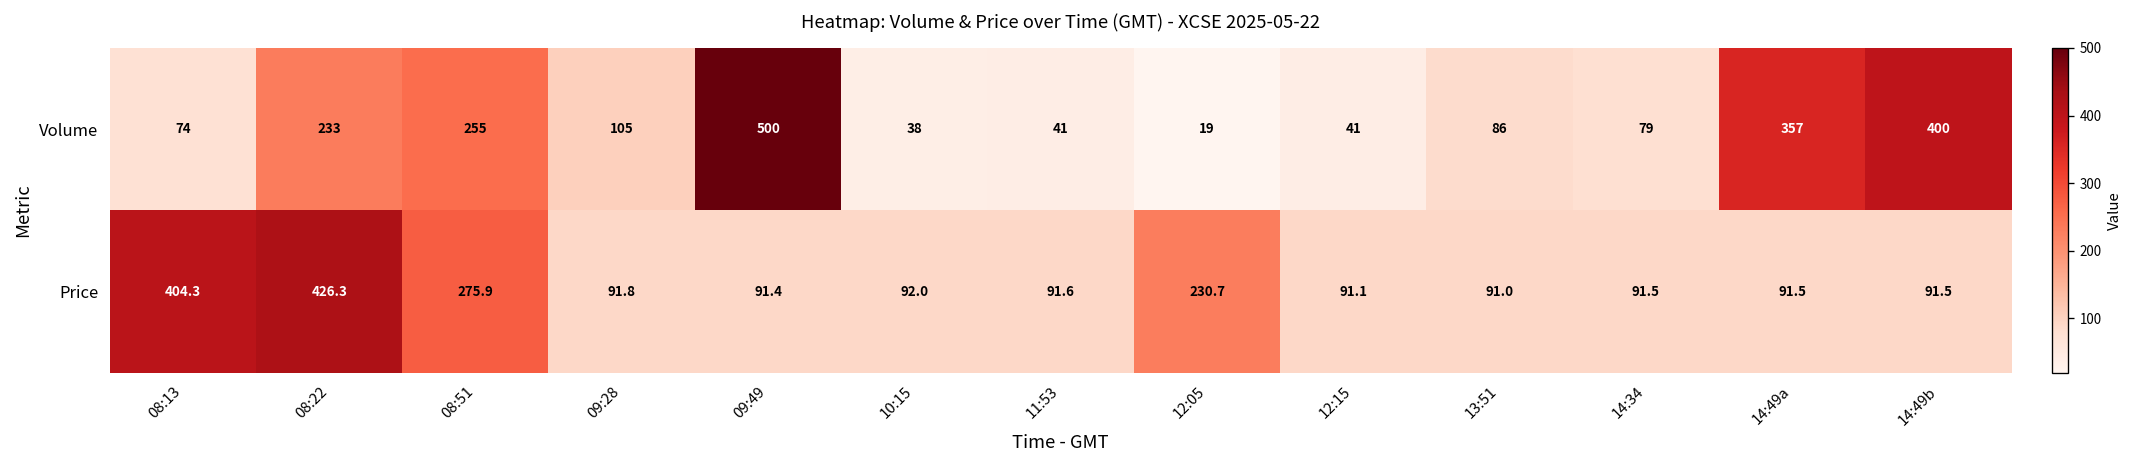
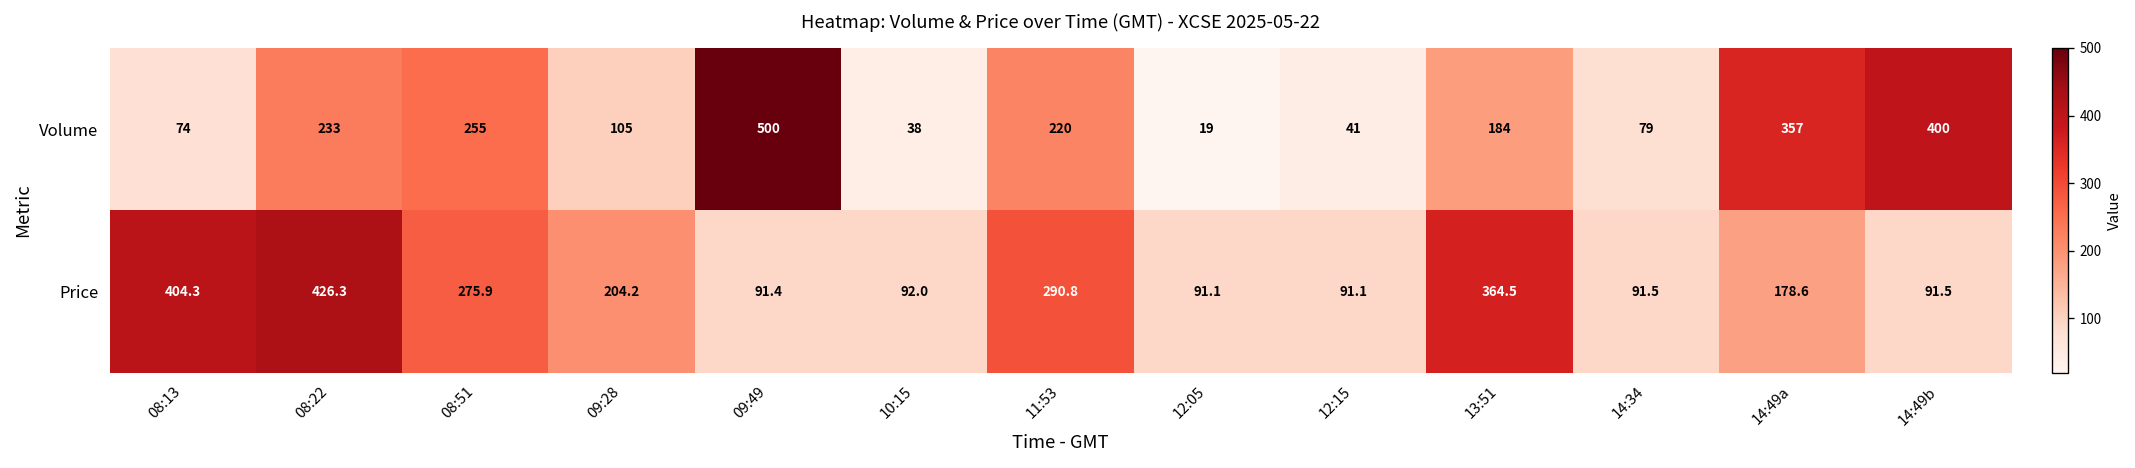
Volume, 11:53: 41 -> 220
Volume, 13:51: 86 -> 184
Price, 09:28: 91.8 -> 204.2
Price, 11:53: 91.6 -> 290.8
Price, 12:05: 230.7 -> 91.1
Price, 13:51: 91.0 -> 364.5
Price, 14:49a: 91.5 -> 178.6
